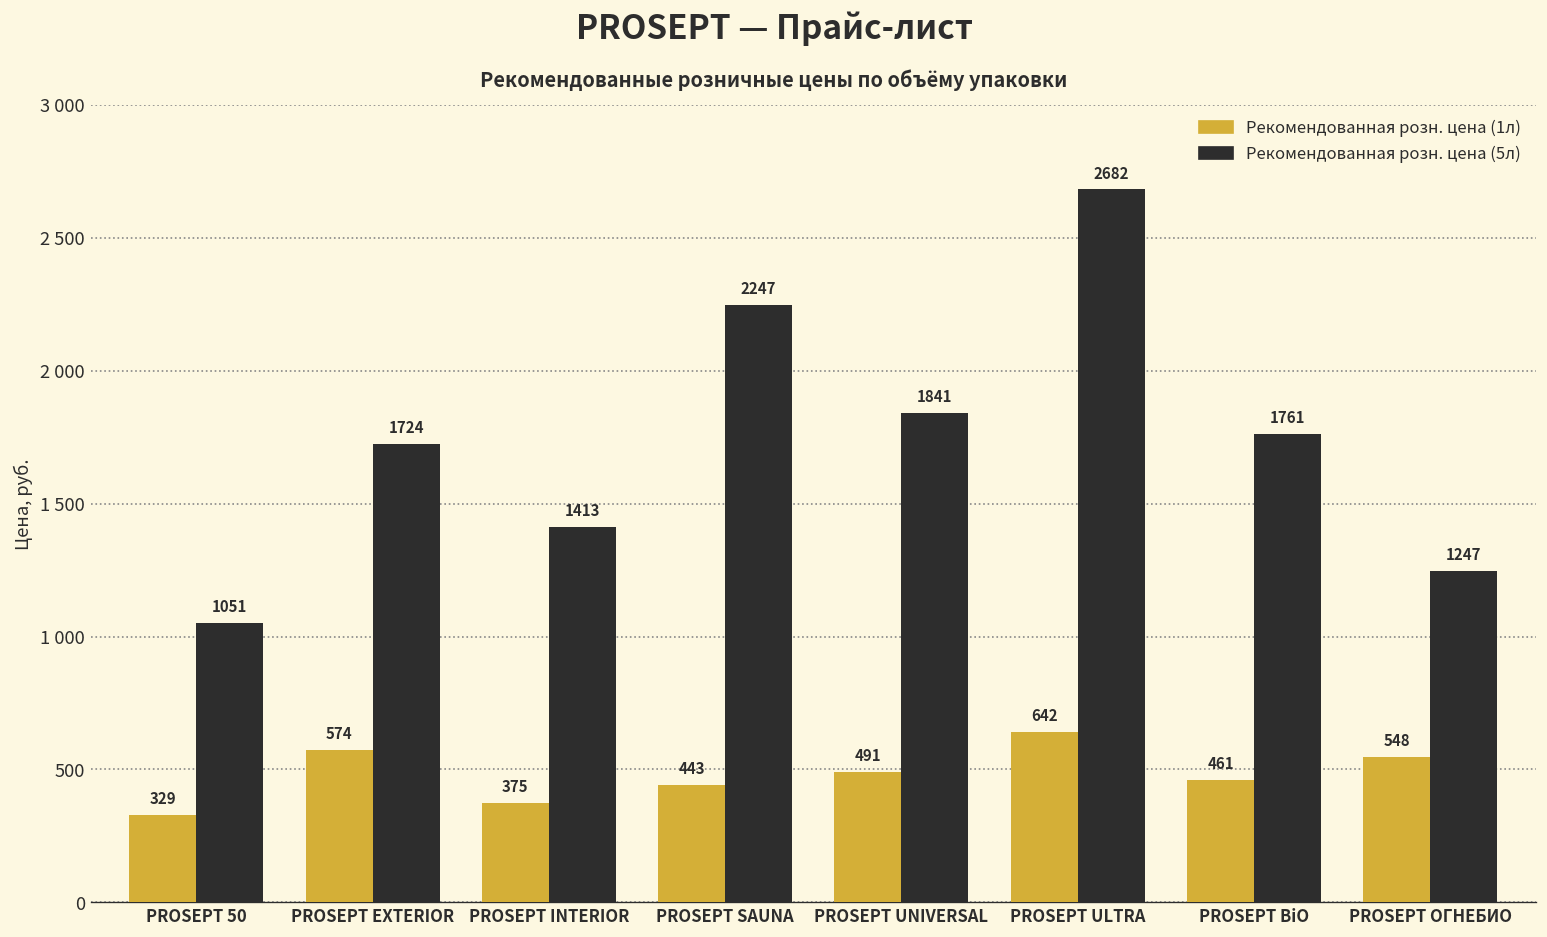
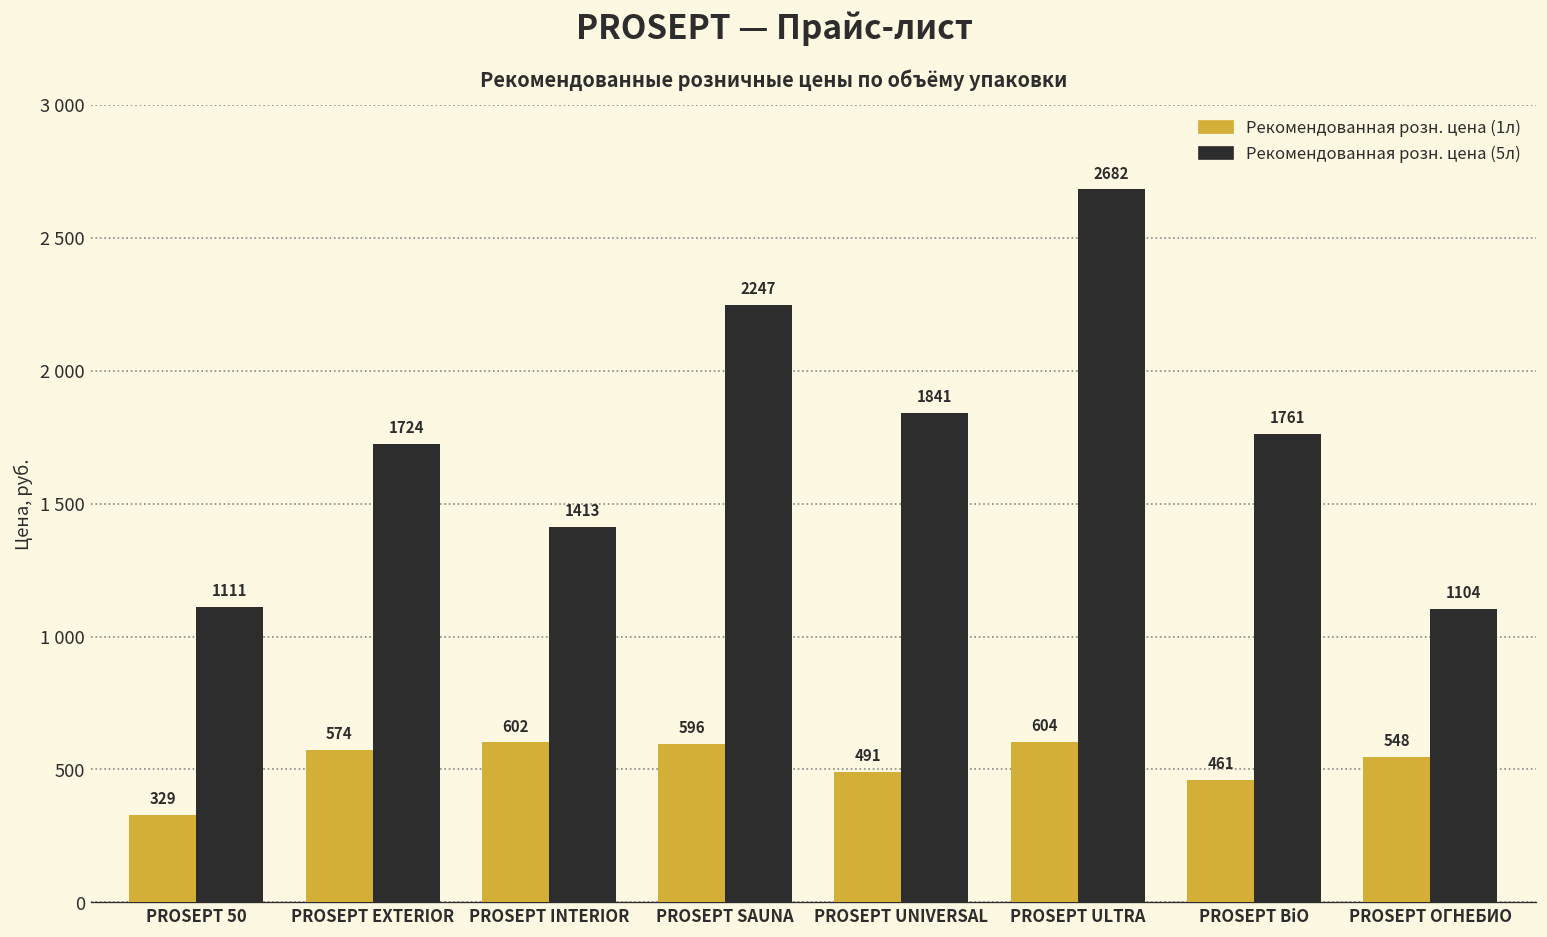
Рекомендованная розн. цена (5л), PROSEPT 50: 1051 -> 1111
Рекомендованная розн. цена (1л), PROSEPT INTERIOR: 375 -> 602
Рекомендованная розн. цена (1л), PROSEPT SAUNA: 443 -> 596
Рекомендованная розн. цена (1л), PROSEPT ULTRA: 642 -> 604
Рекомендованная розн. цена (5л), PROSEPT ОГНЕБИО: 1247 -> 1104
